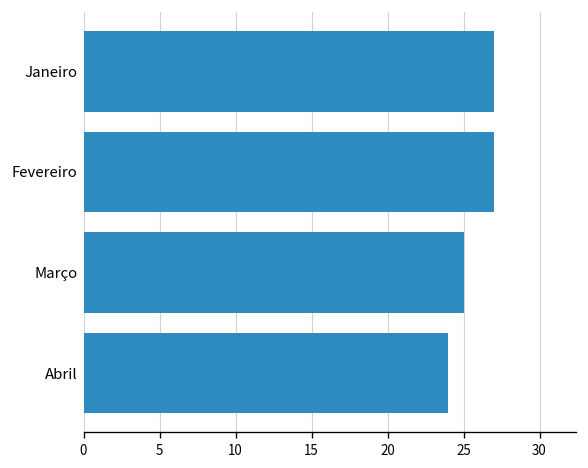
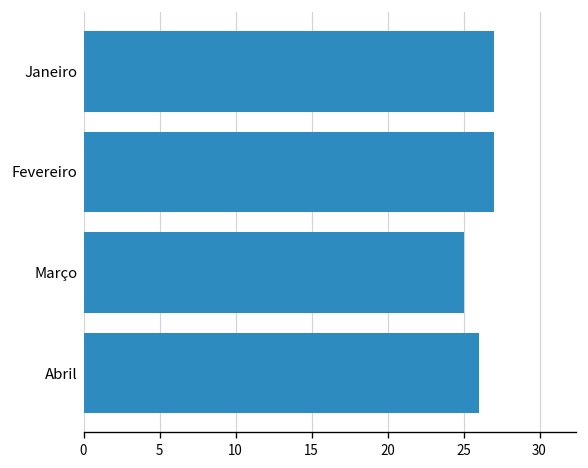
Abril: 24 -> 26
